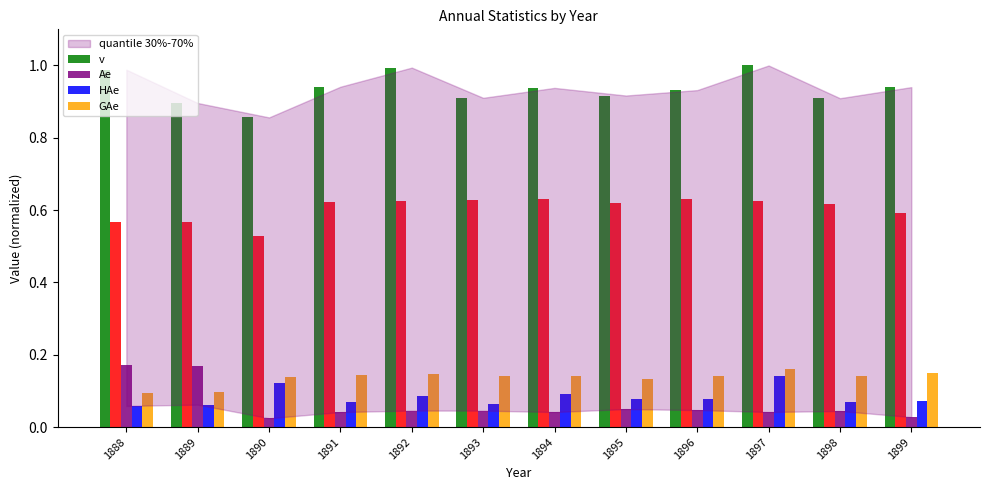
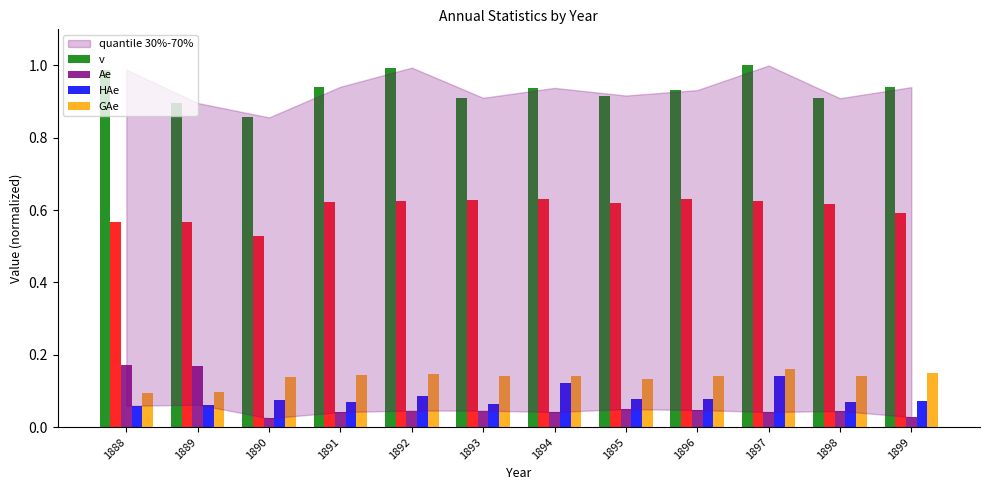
HAe, 1890: 0.12 -> 0.07
HAe, 1894: 0.09 -> 0.12
